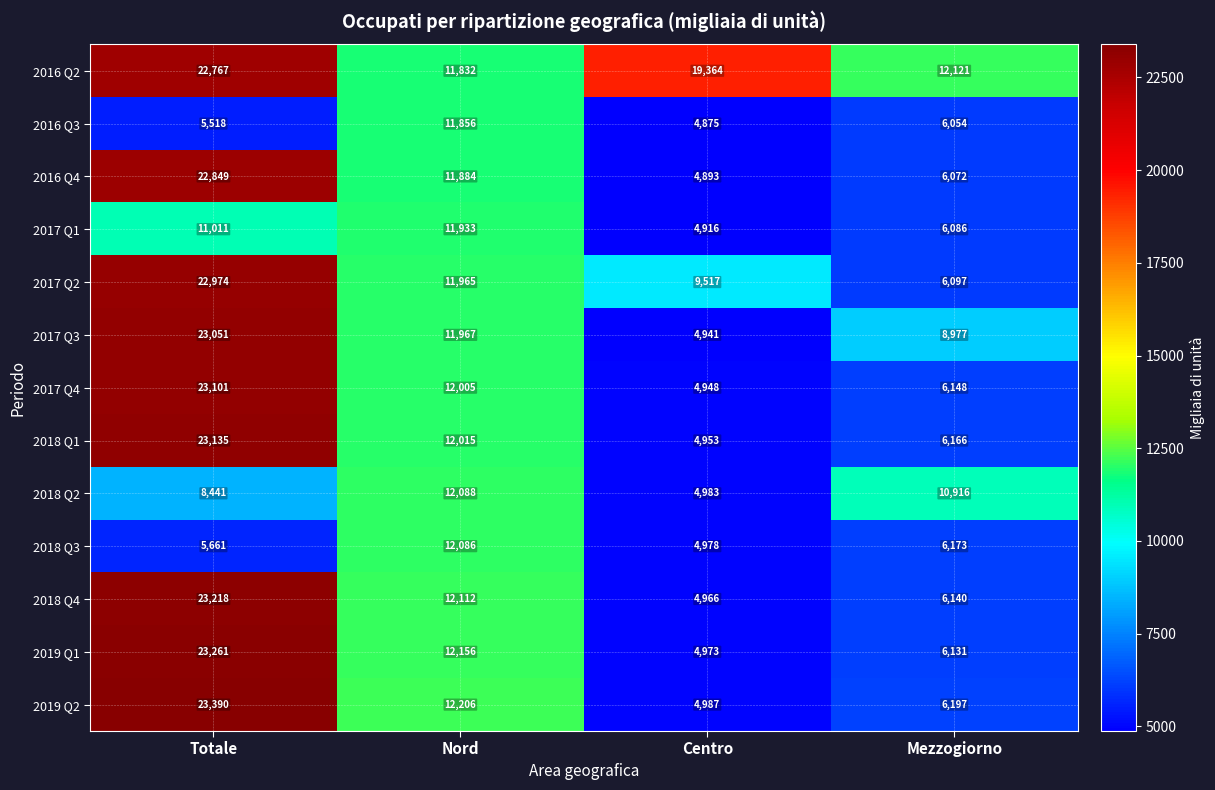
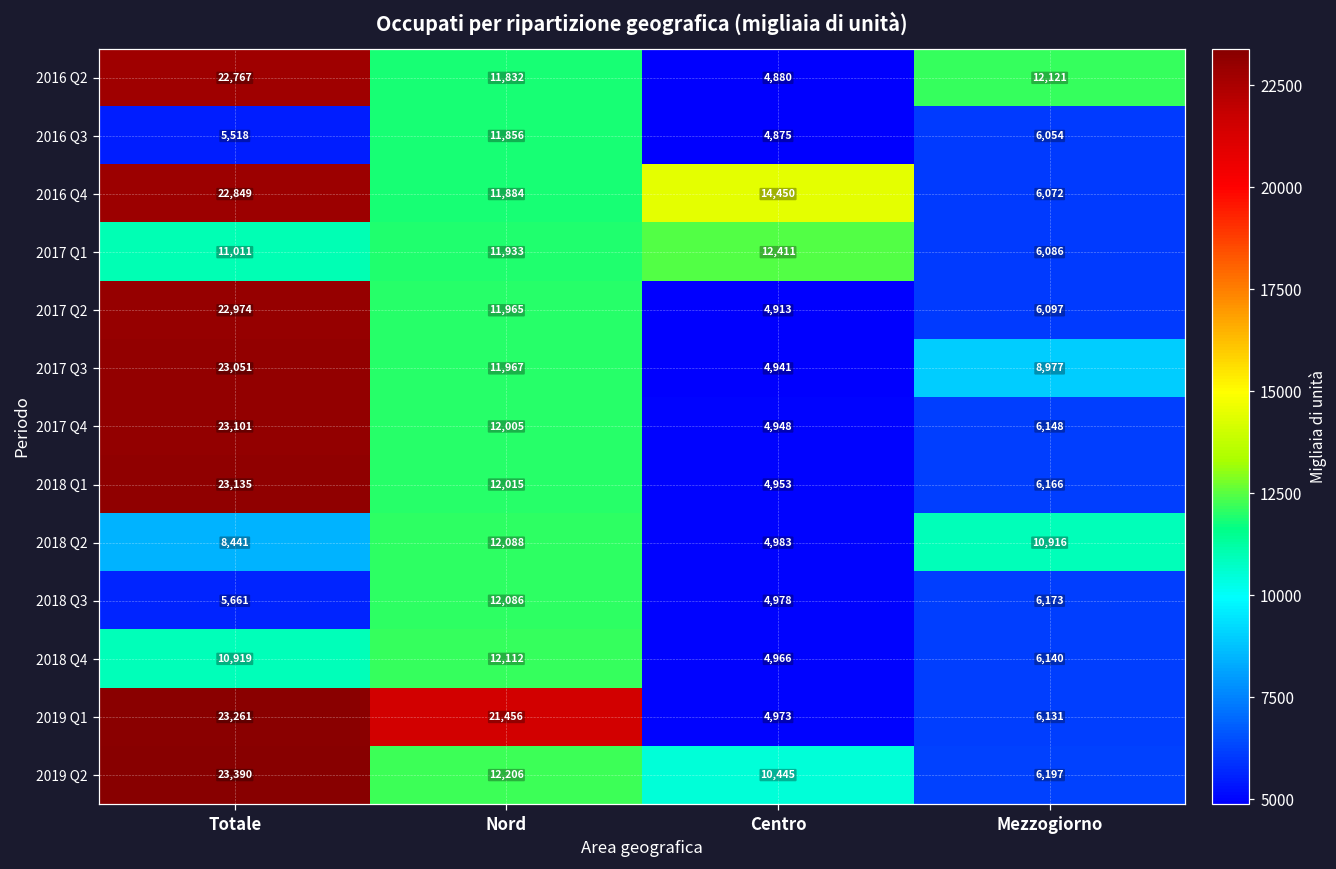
2016 Q2, Centro: 19,364 -> 4,880
2016 Q4, Centro: 4,893 -> 14,450
2017 Q1, Centro: 4,916 -> 12,411
2017 Q2, Centro: 9,517 -> 4,913
2018 Q4, Totale: 23,218 -> 10,919
2019 Q1, Nord: 12,156 -> 21,456
2019 Q2, Centro: 4,987 -> 10,445
